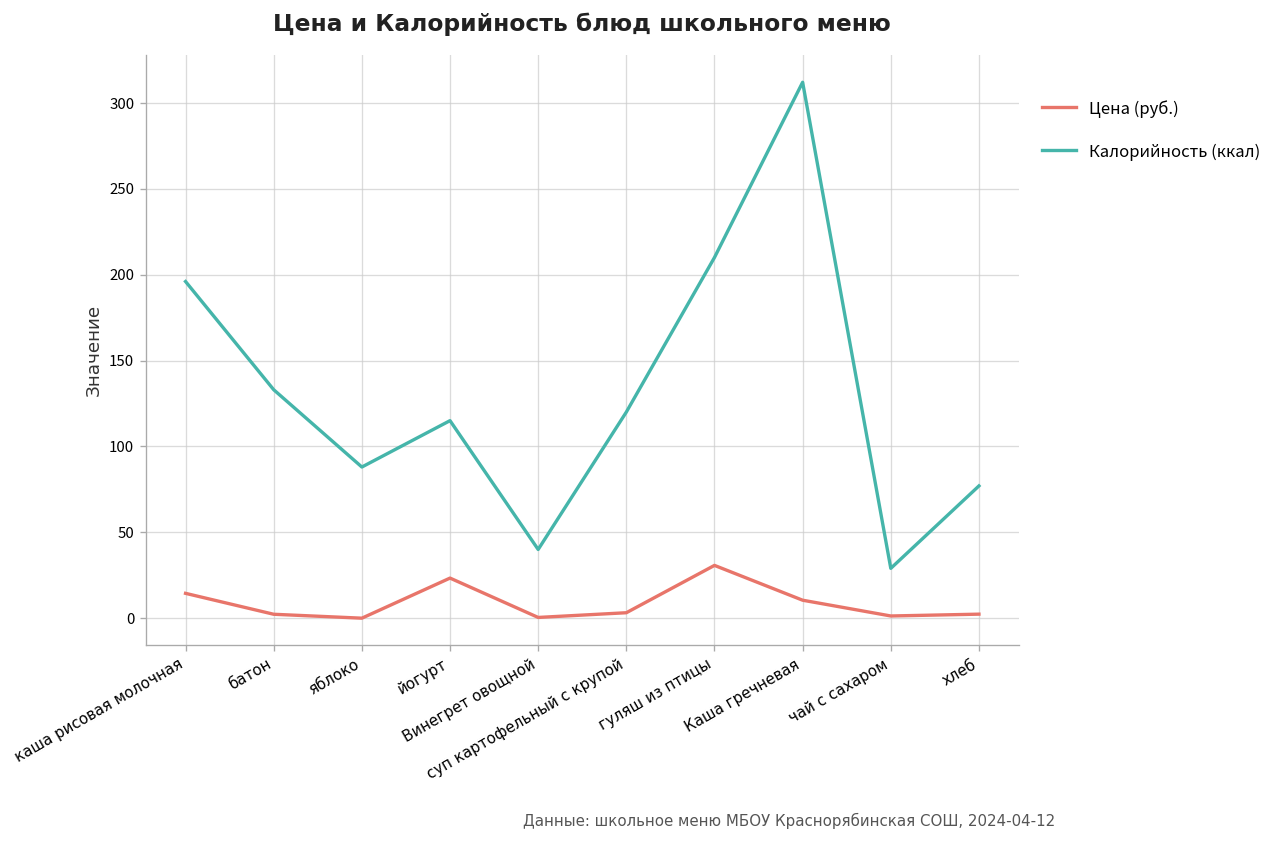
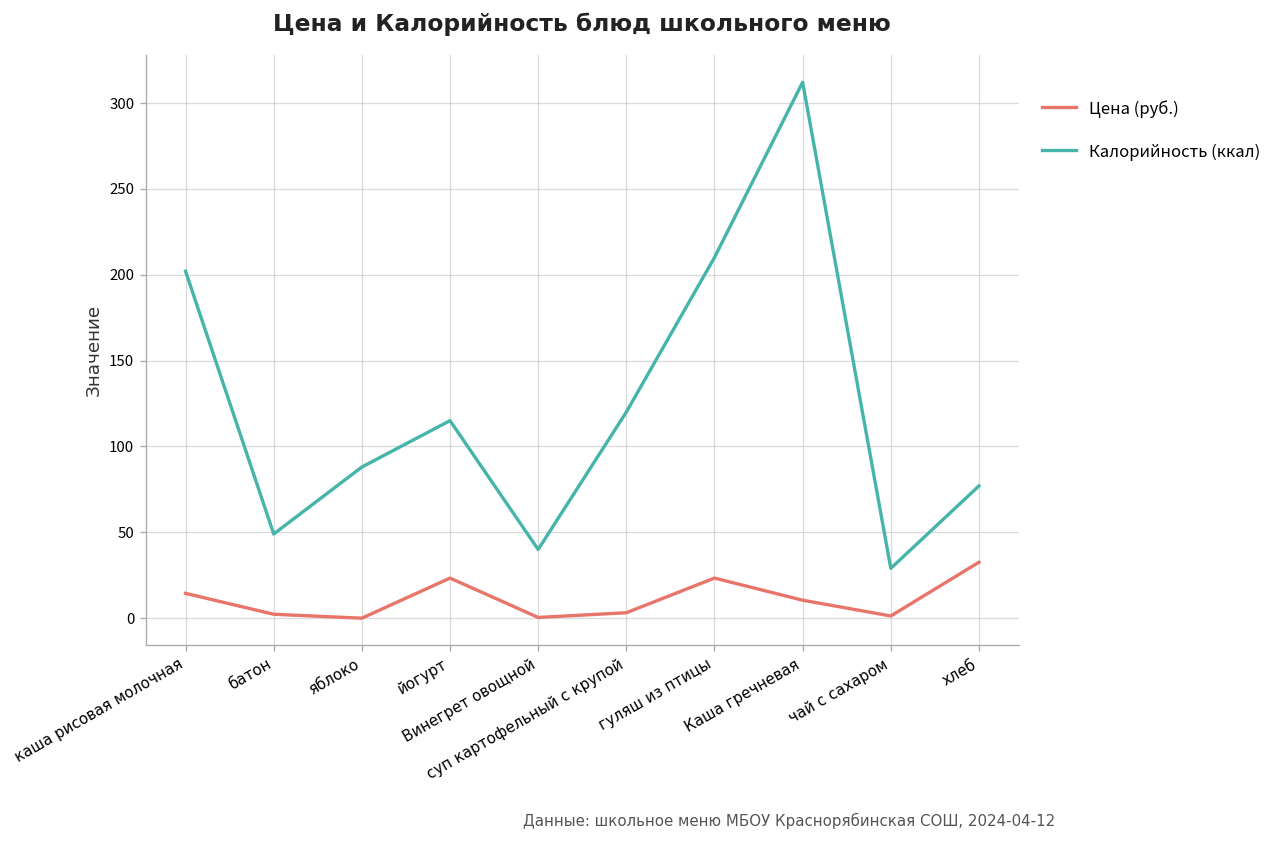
Калорийность (ккал), каша рисовая молочная: 196 -> 202
Калорийность (ккал), батон: 133 -> 49
Цена (руб.), гуляш из птицы: 31 -> 23
Цена (руб.), хлеб: 2 -> 33
